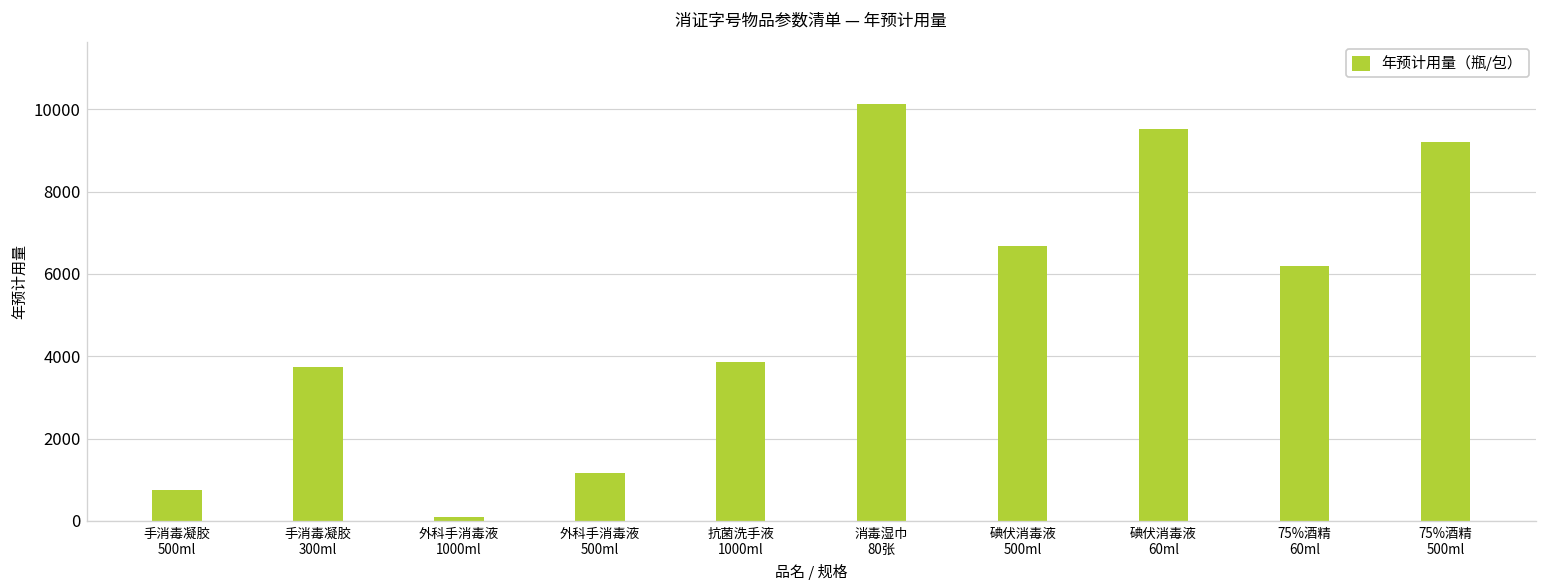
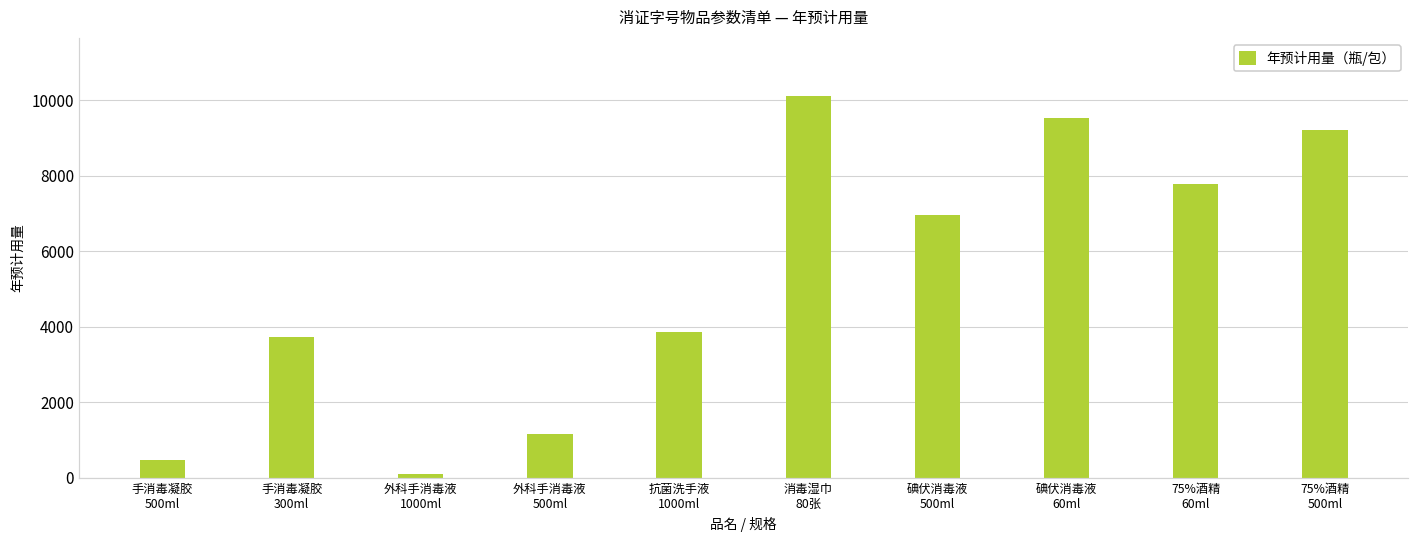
手消毒凝胶 500ml: 700 -> 500
碘伏消毒液 500ml: 6700 -> 7000
75%酒精 60ml: 6200 -> 7800
